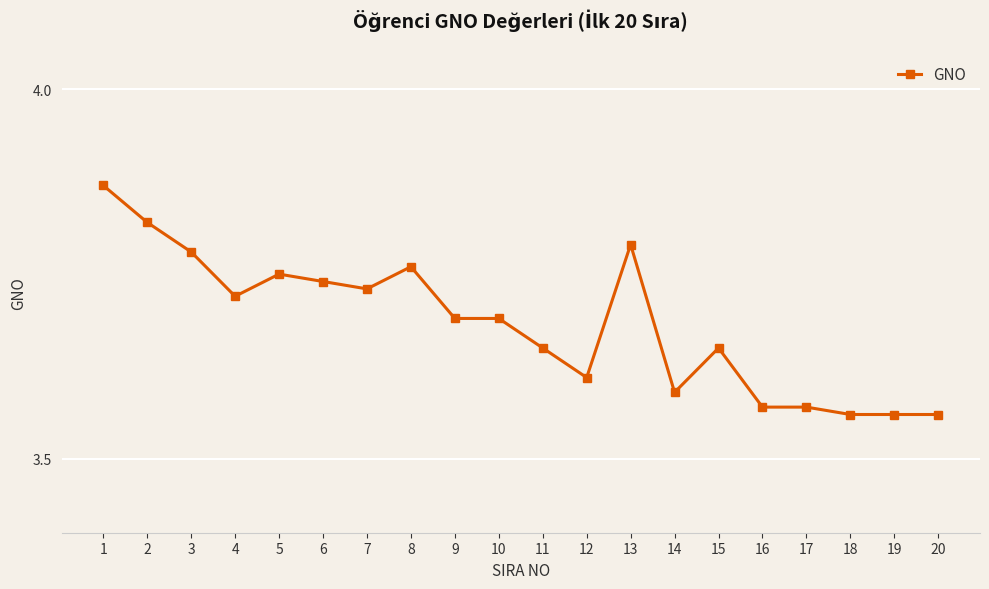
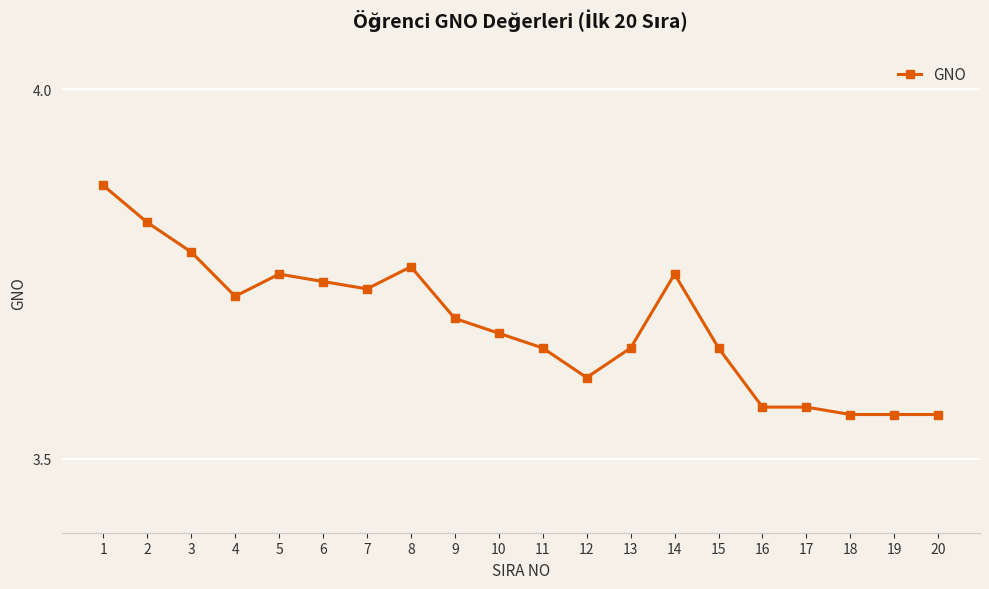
10: 3.69 -> 3.67
13: 3.79 -> 3.65
14: 3.59 -> 3.75
